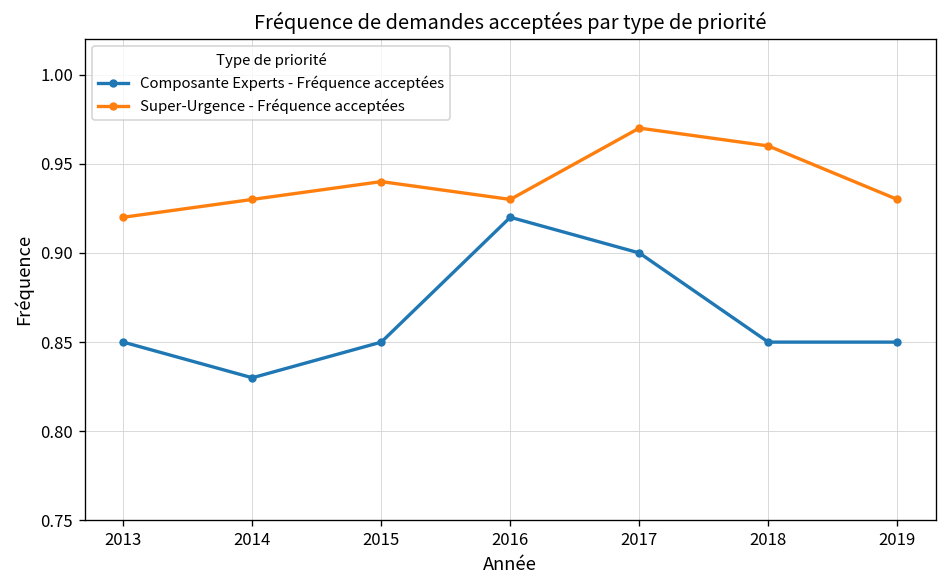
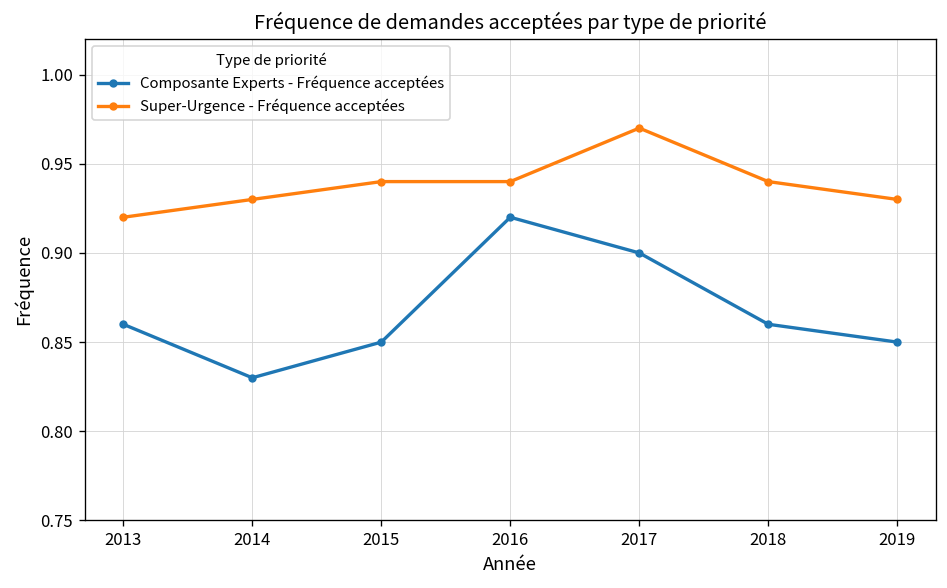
Composante Experts - Fréquence acceptées, 2013: 0.85 -> 0.86
Super-Urgence - Fréquence acceptées, 2016: 0.93 -> 0.94
Composante Experts - Fréquence acceptées, 2018: 0.85 -> 0.86
Super-Urgence - Fréquence acceptées, 2018: 0.96 -> 0.94
